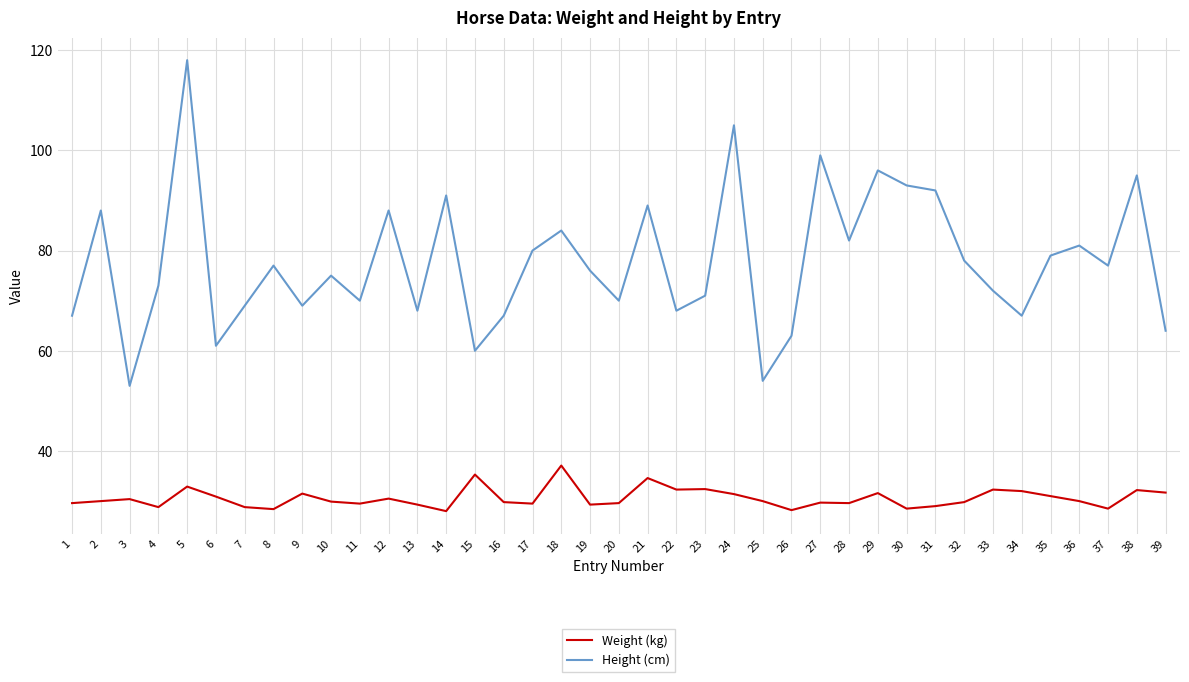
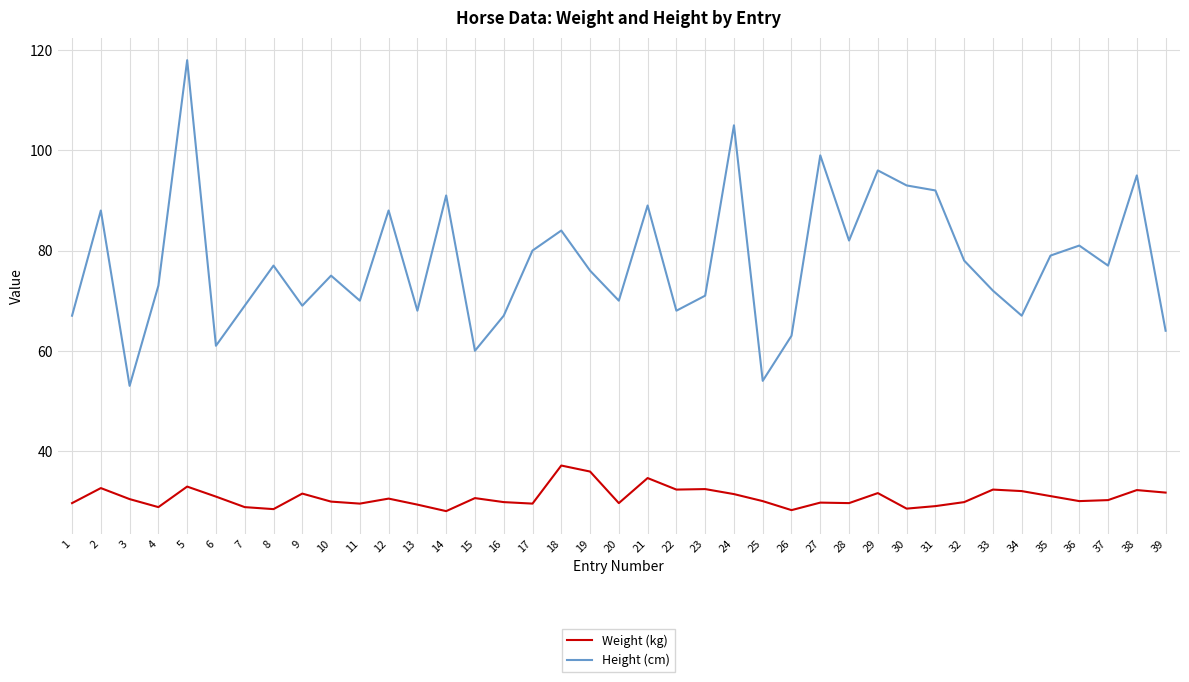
Weight (kg), 2: 30 -> 33
Weight (kg), 15: 35 -> 31
Weight (kg), 19: 29 -> 36
Weight (kg), 37: 29 -> 30
